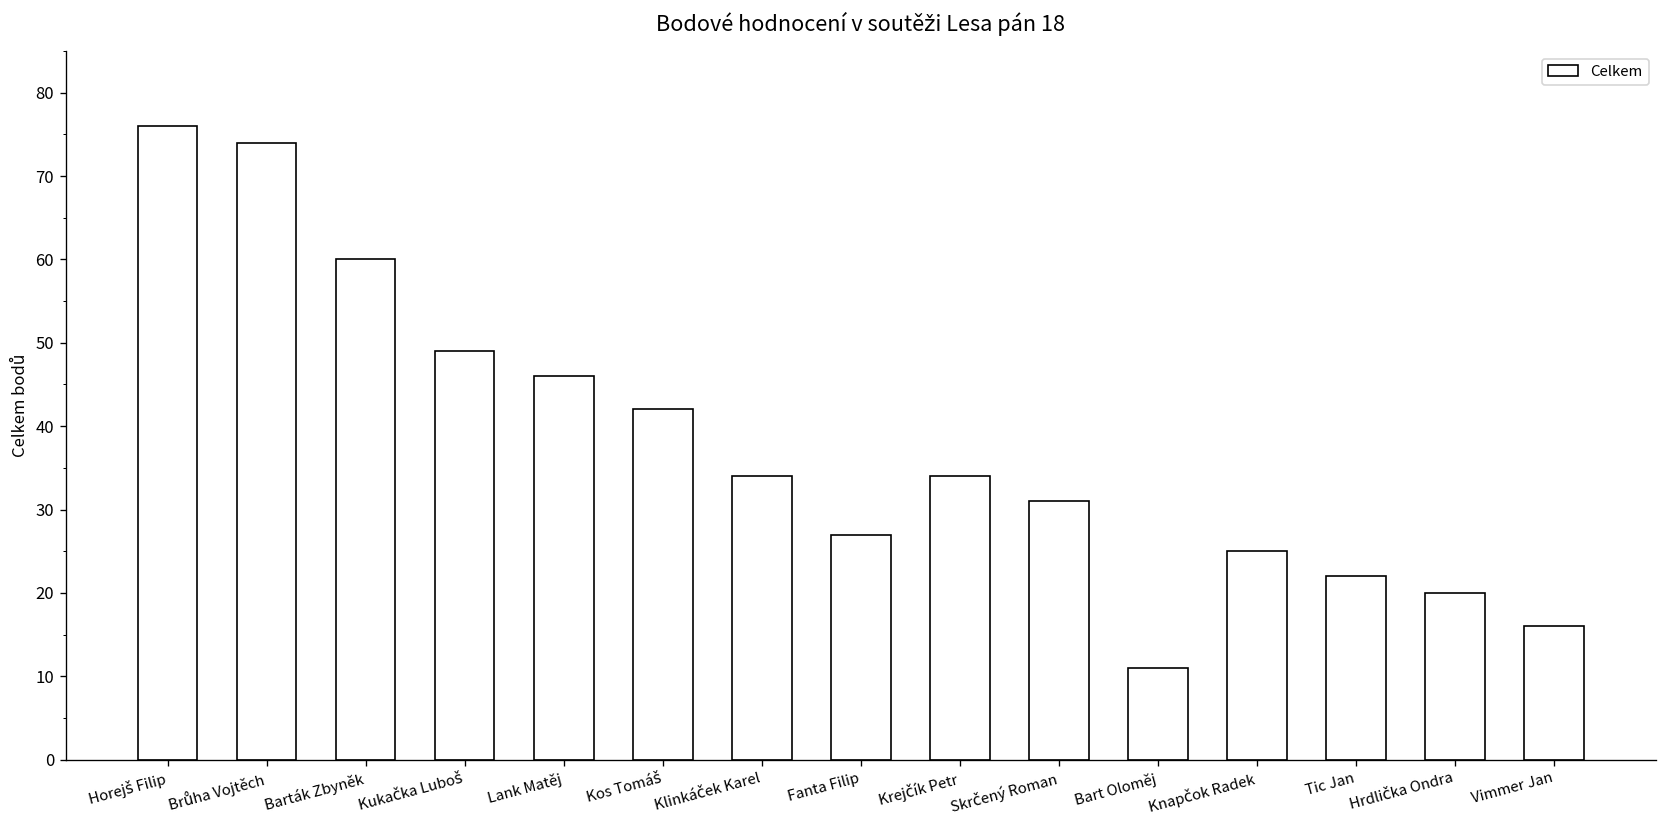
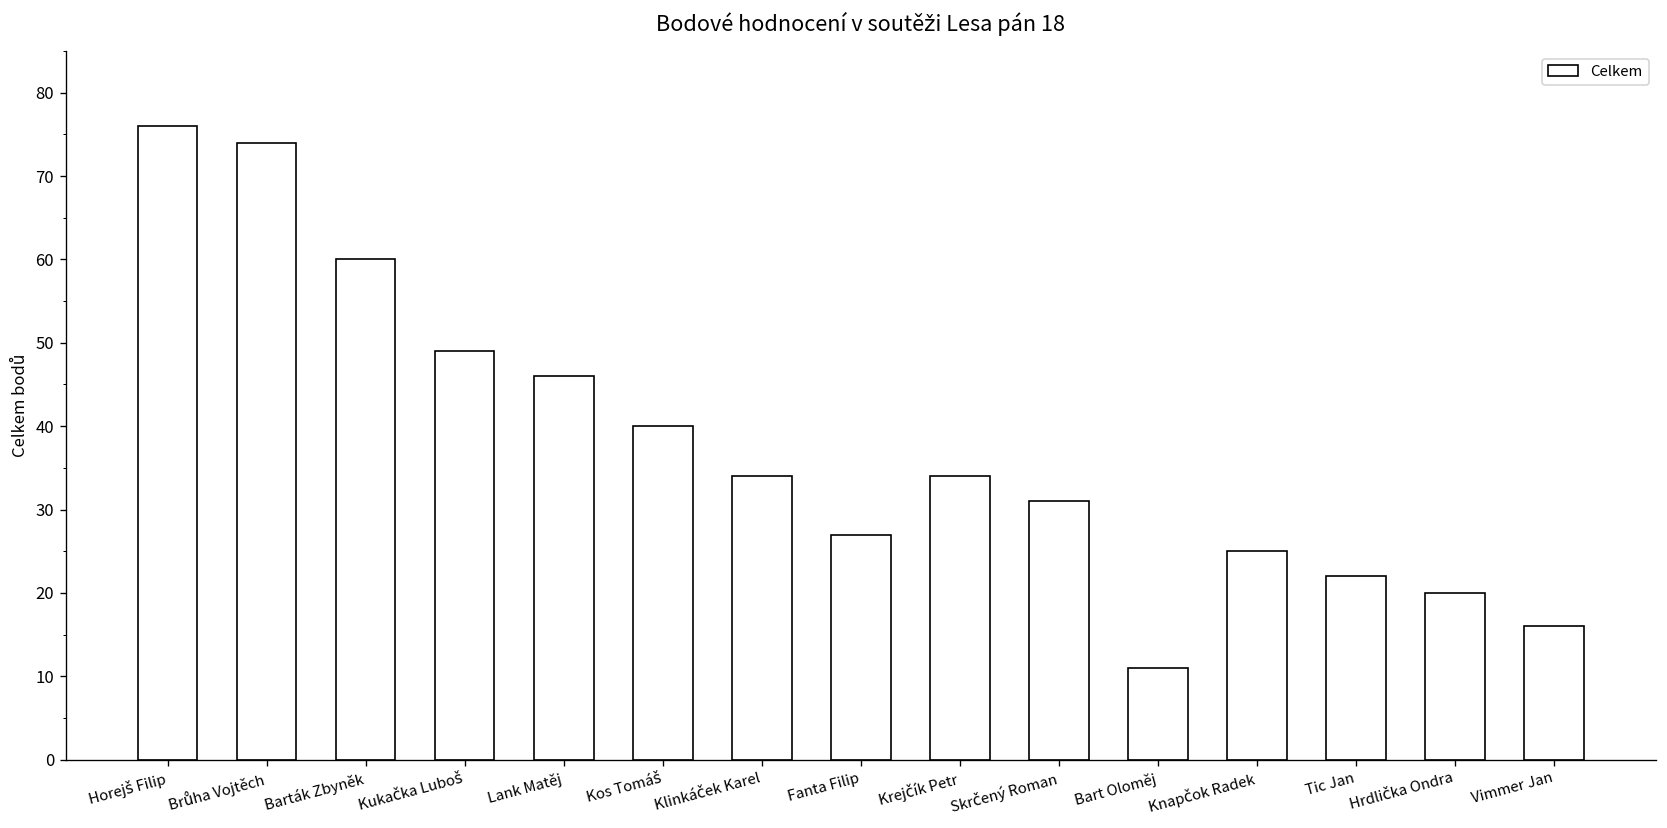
Kos Tomáš: 42 -> 40
